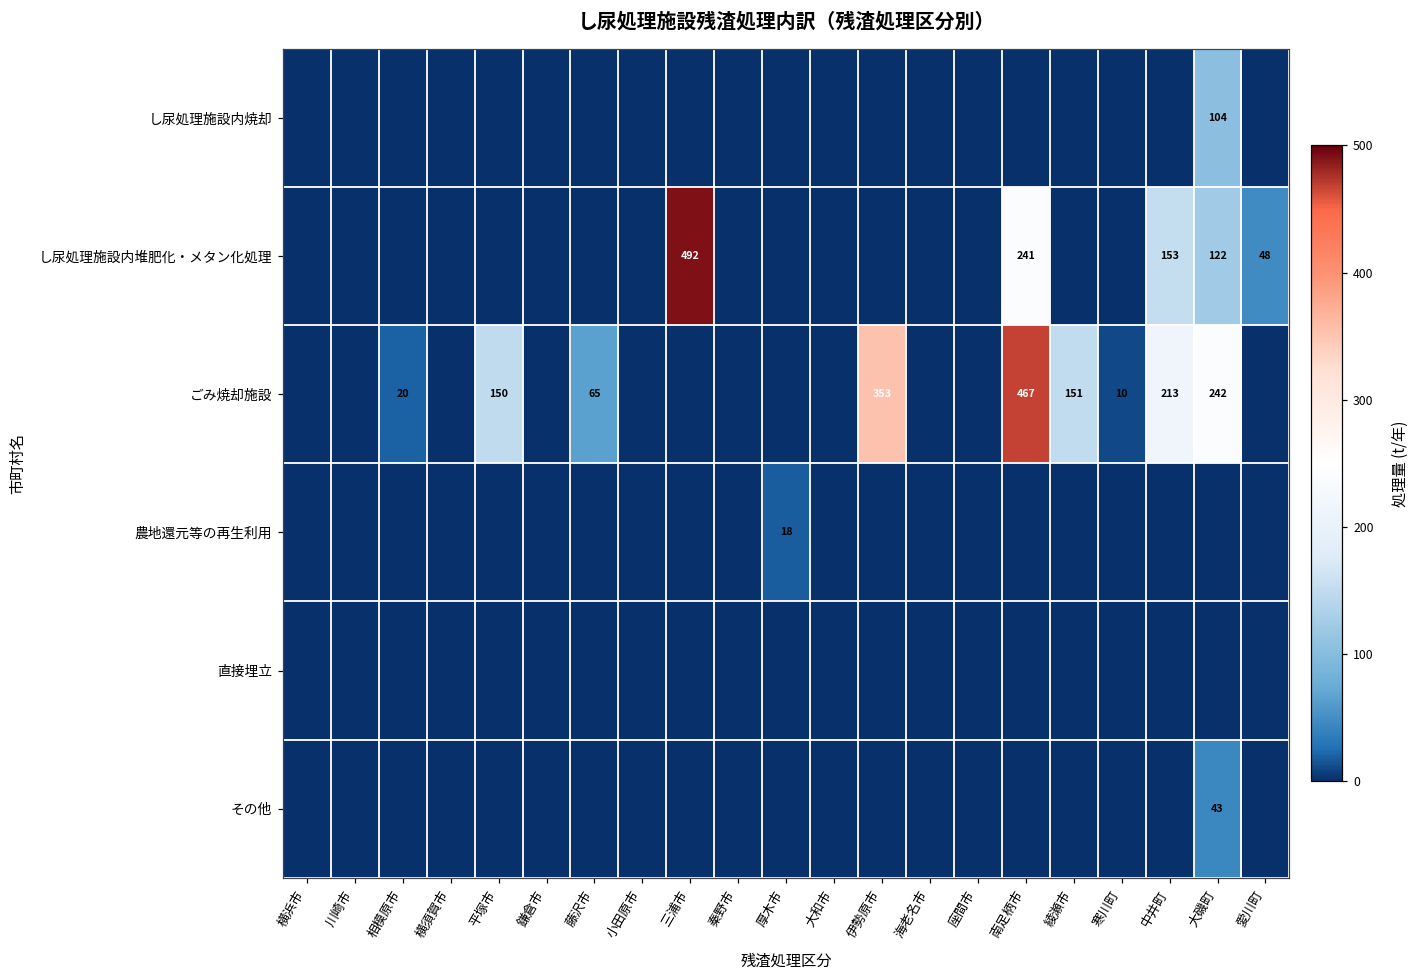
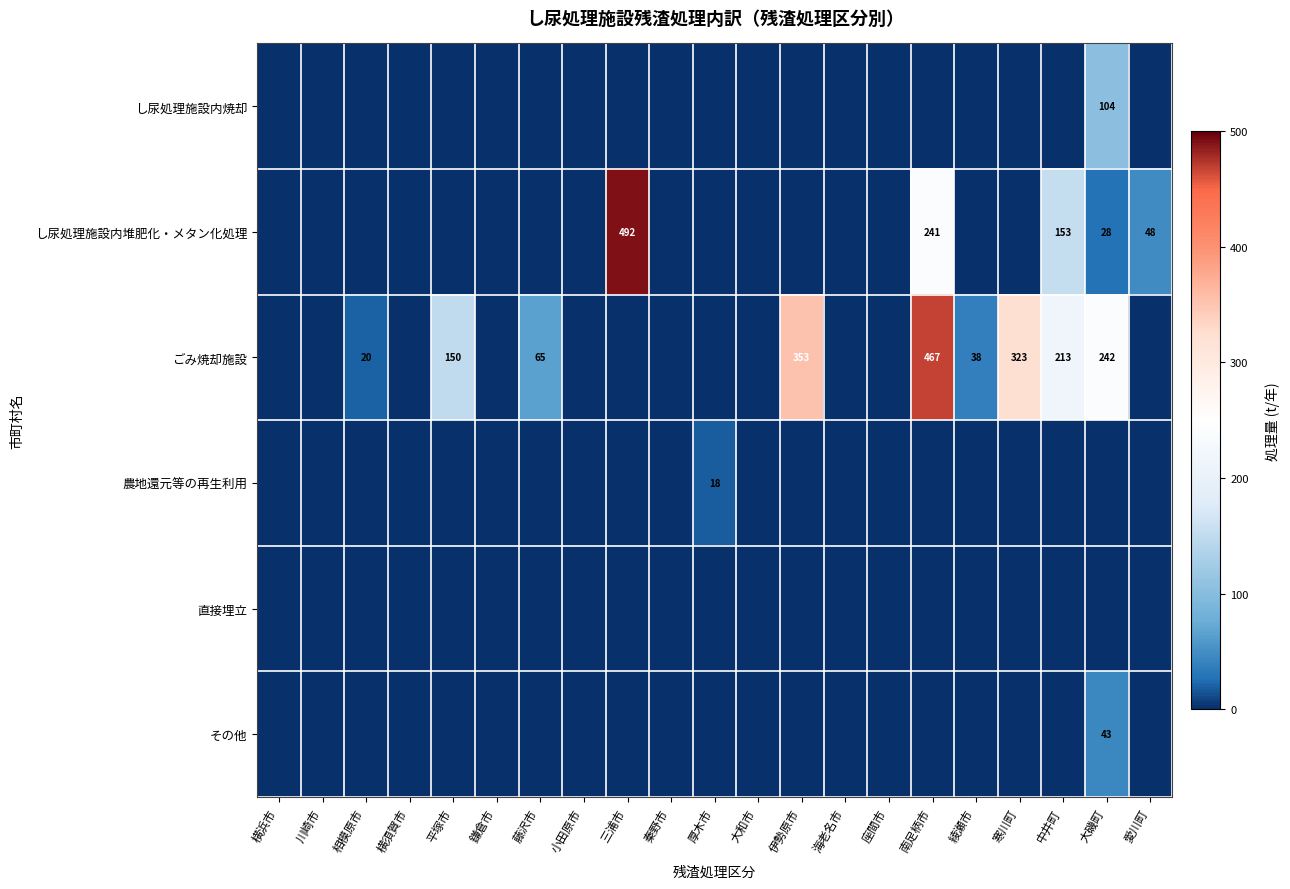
し尿処理施設内堆肥化・メタン化処理, 大磯町: 122 -> 28
ごみ焼却施設, 綾瀬市: 151 -> 38
ごみ焼却施設, 寒川町: 10 -> 323
